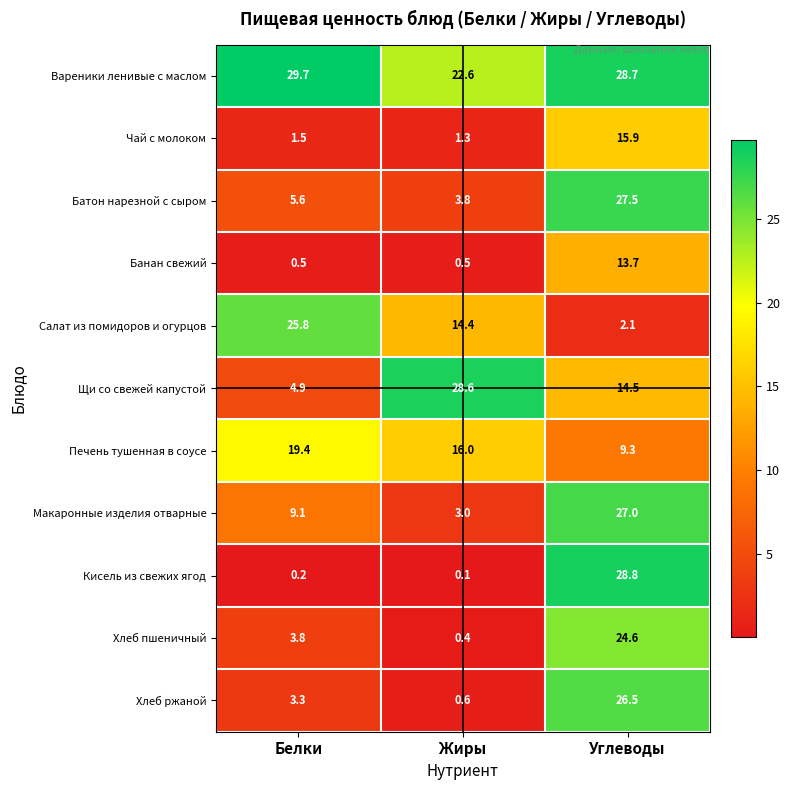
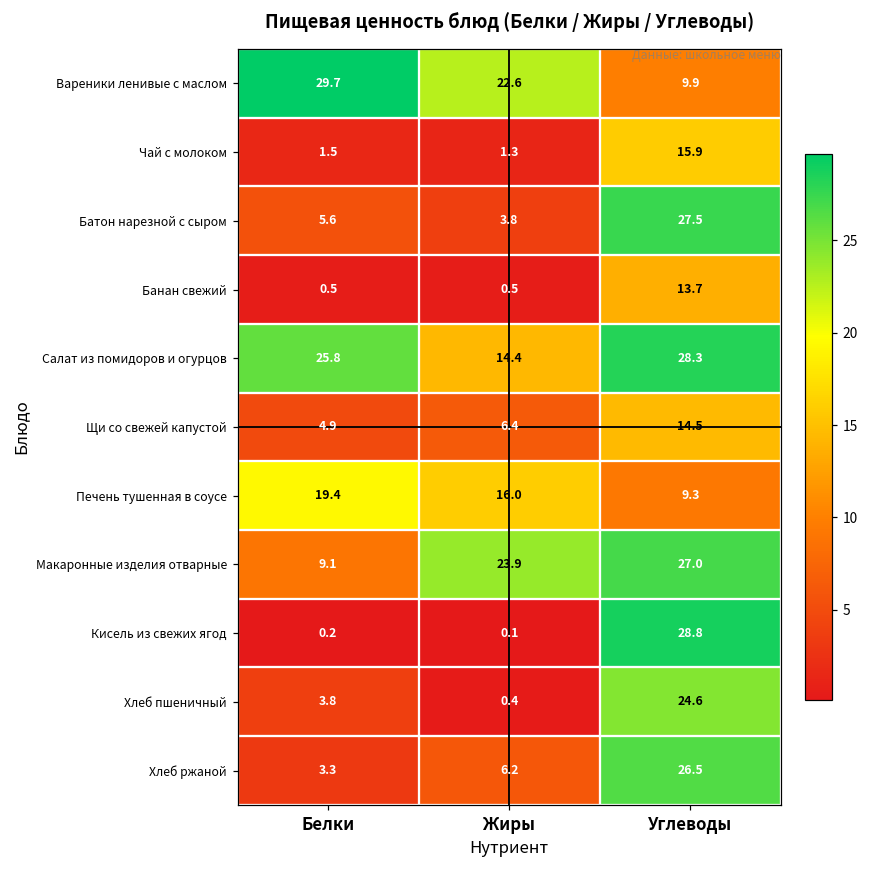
Вареники ленивые с маслом, Углеводы: 28.7 -> 9.9
Салат из помидоров и огурцов, Углеводы: 2.1 -> 28.3
Щи со свежей капустой, Жиры: 28.6 -> 6.4
Макаронные изделия отварные, Жиры: 3.0 -> 23.9
Хлеб ржаной, Жиры: 0.6 -> 6.2
